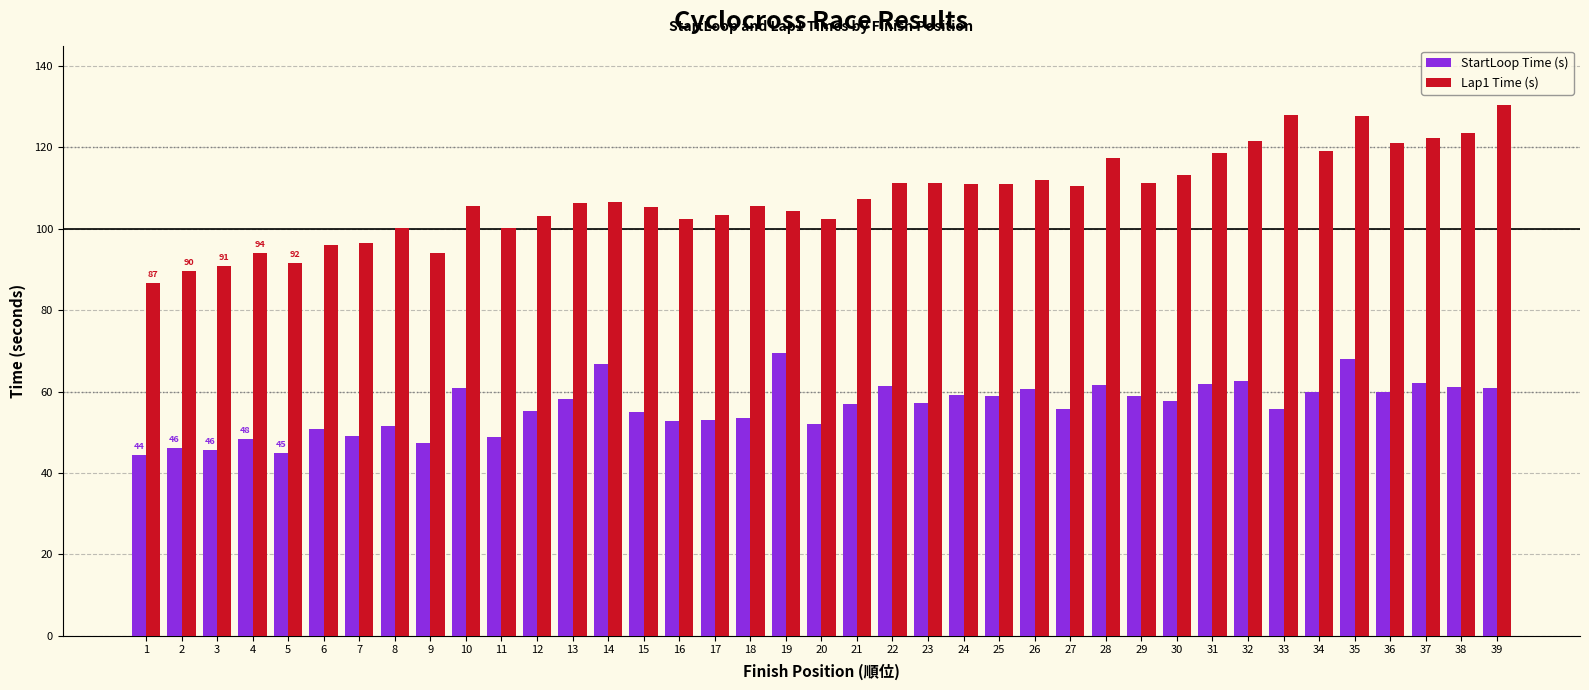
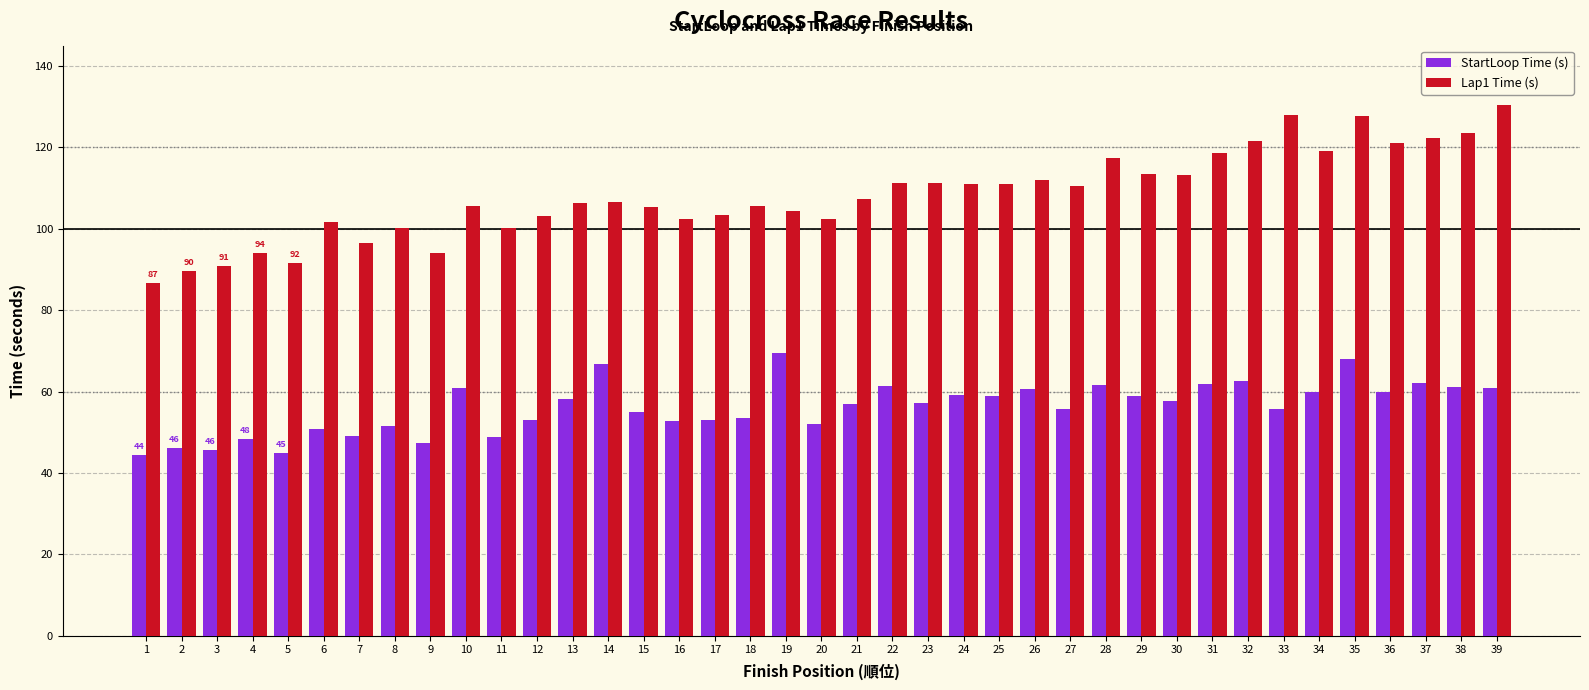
Lap1 Time (s), 6: 96 -> 102
StartLoop Time (s), 12: 55 -> 53
Lap1 Time (s), 29: 111 -> 114
